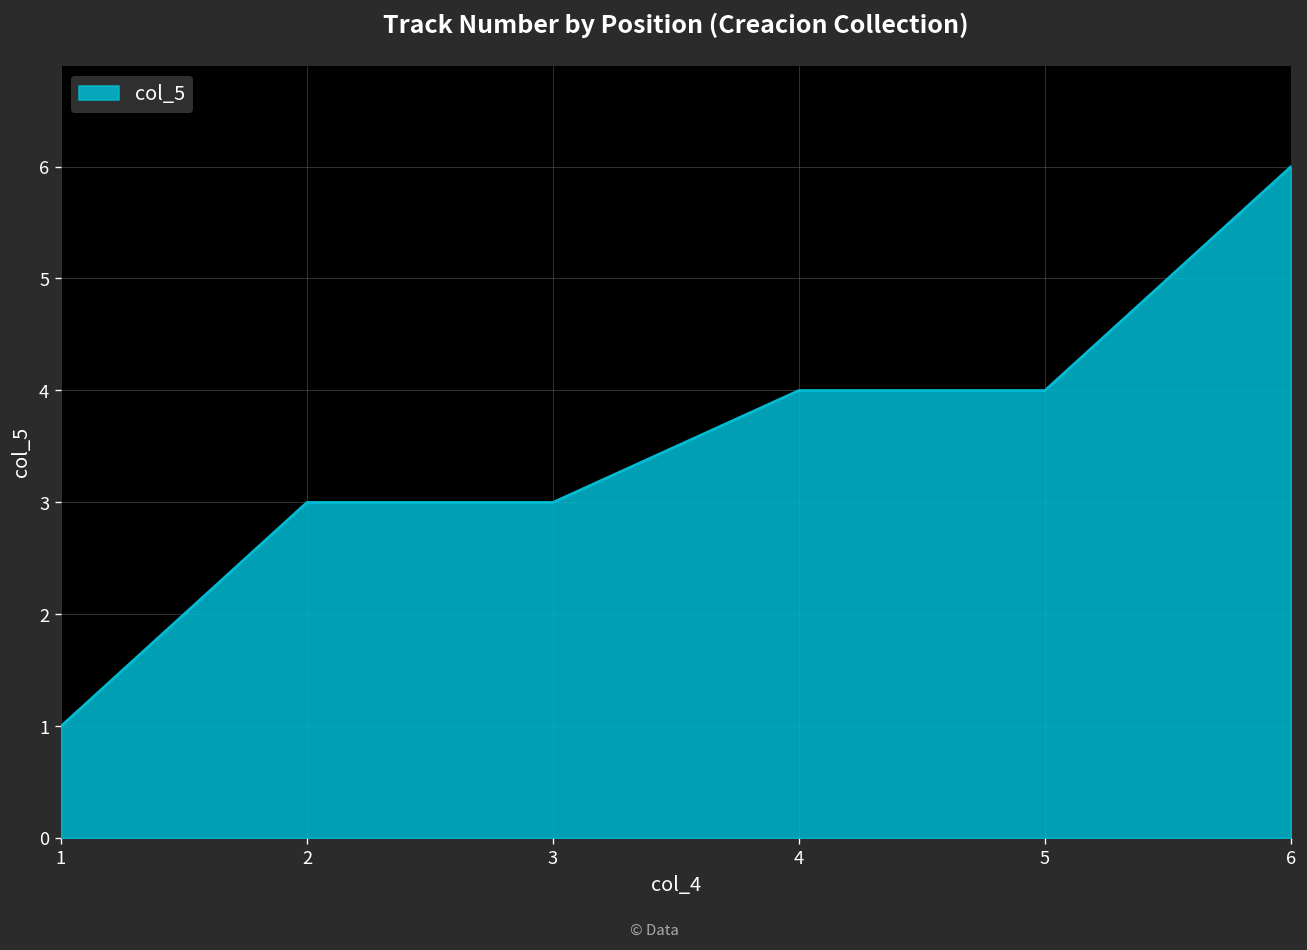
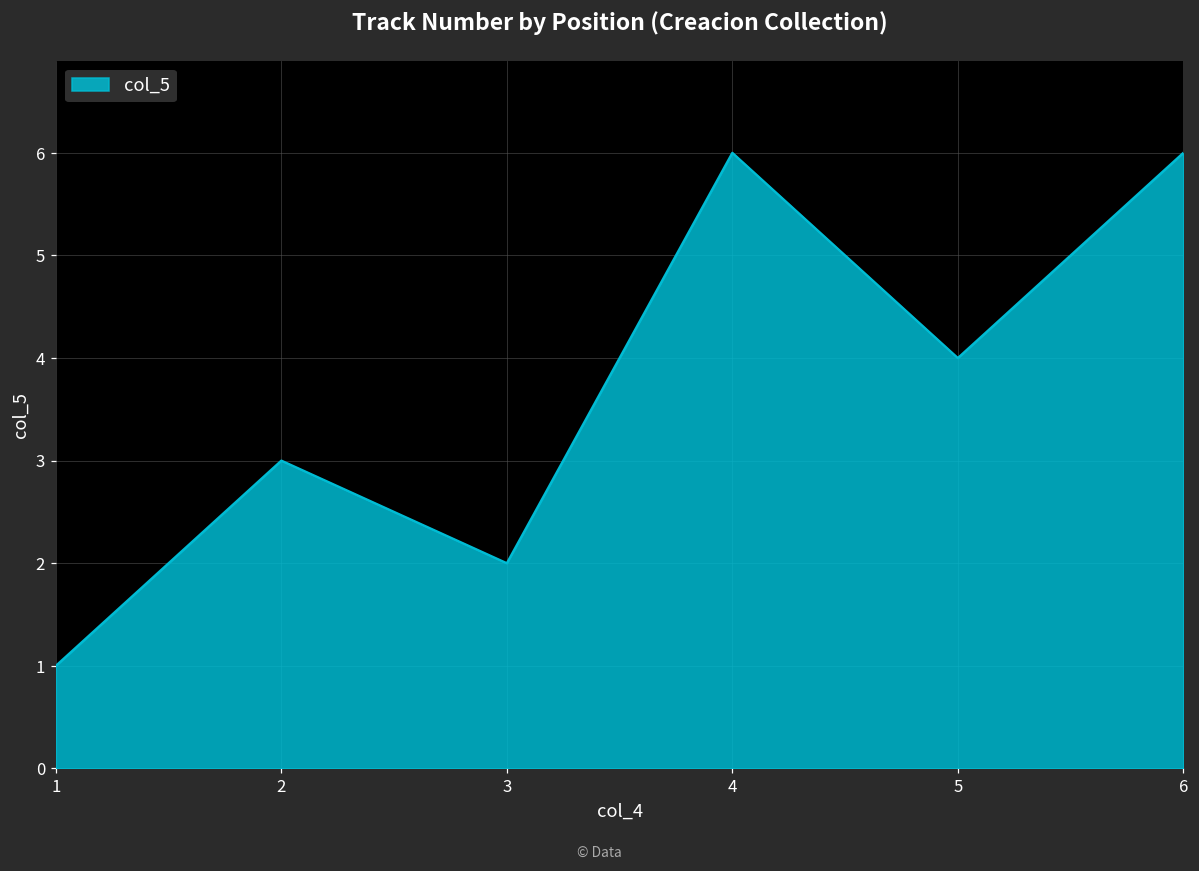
3: 3 -> 2
4: 4 -> 6
